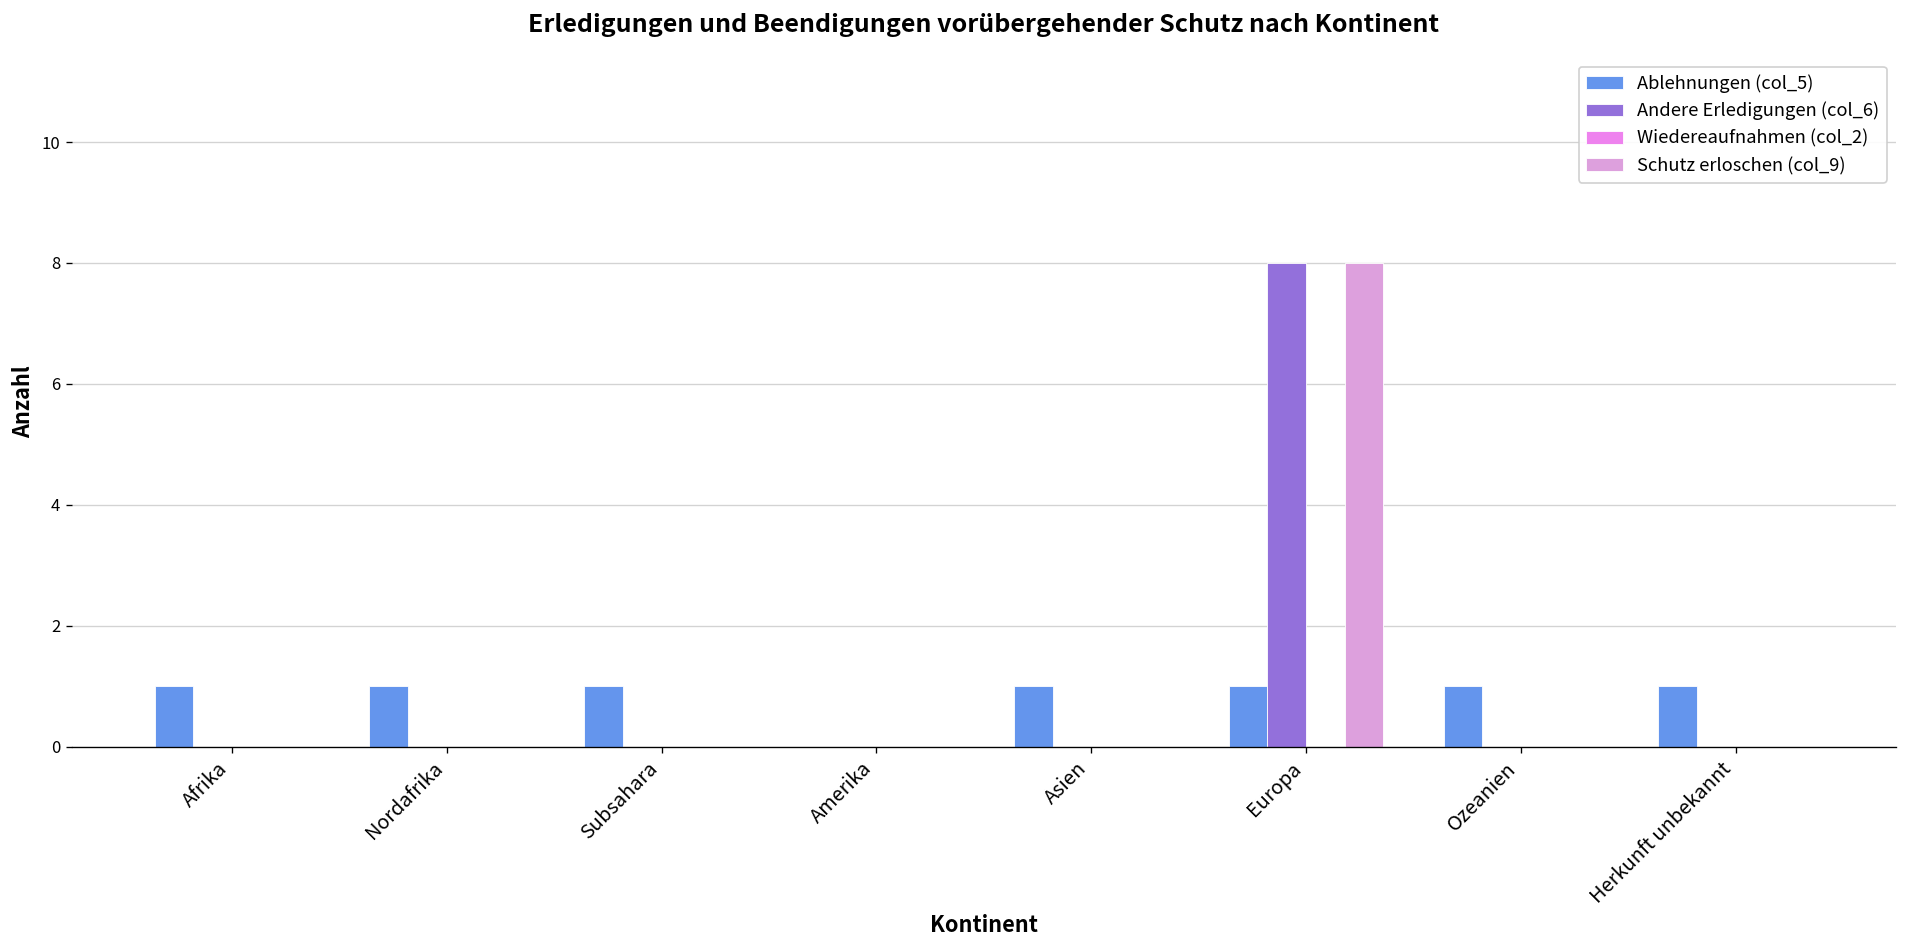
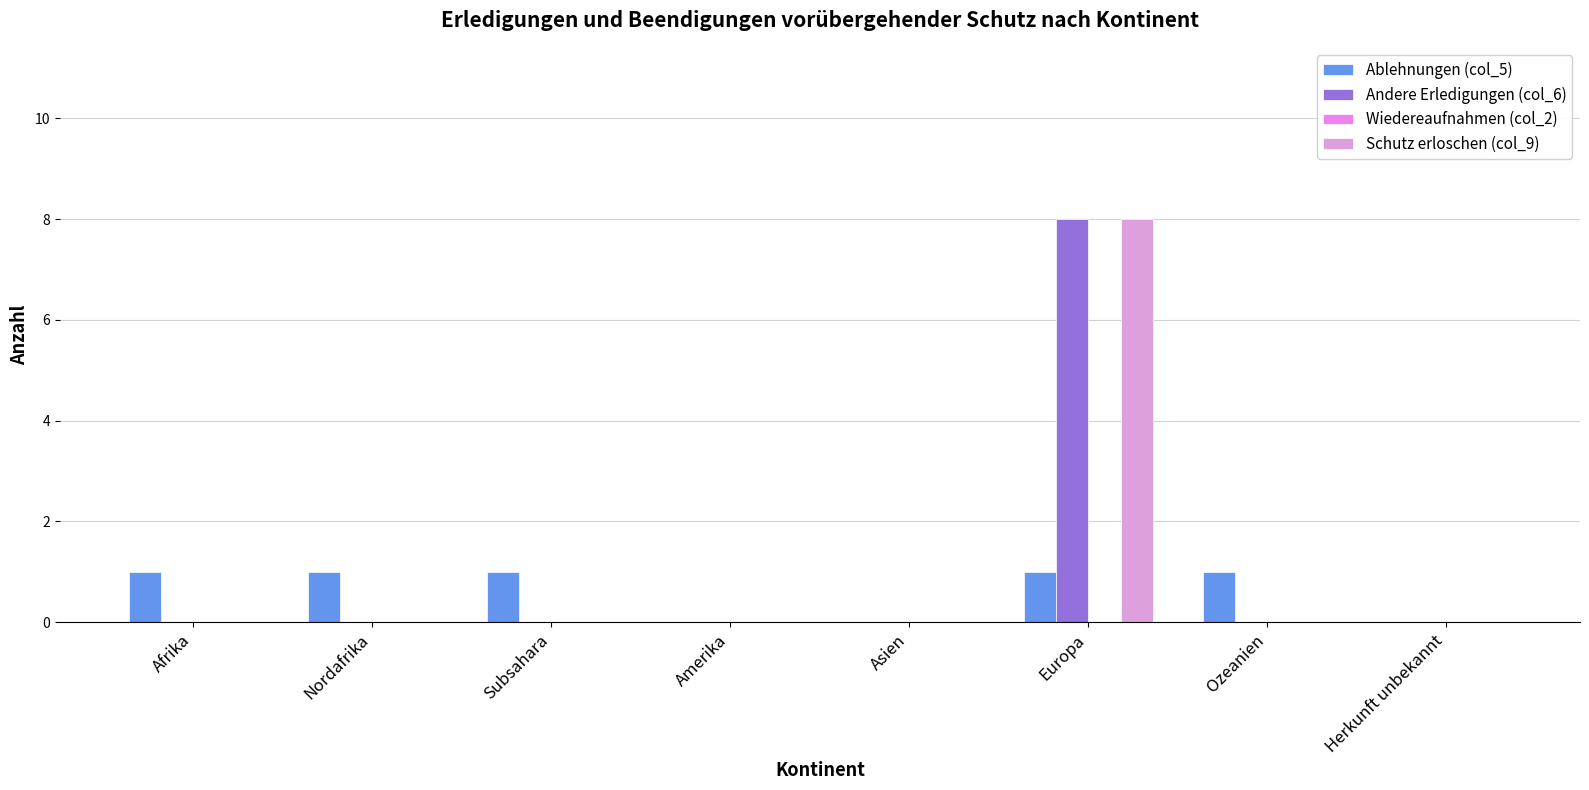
Ablehnungen (col_5), Asien: 1 -> 0
Ablehnungen (col_5), Herkunft unbekannt: 1 -> 0
